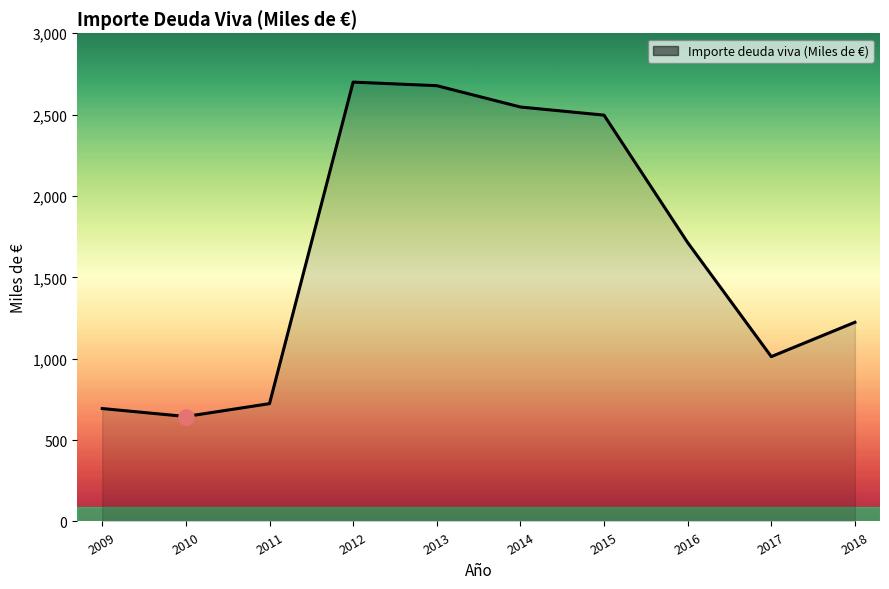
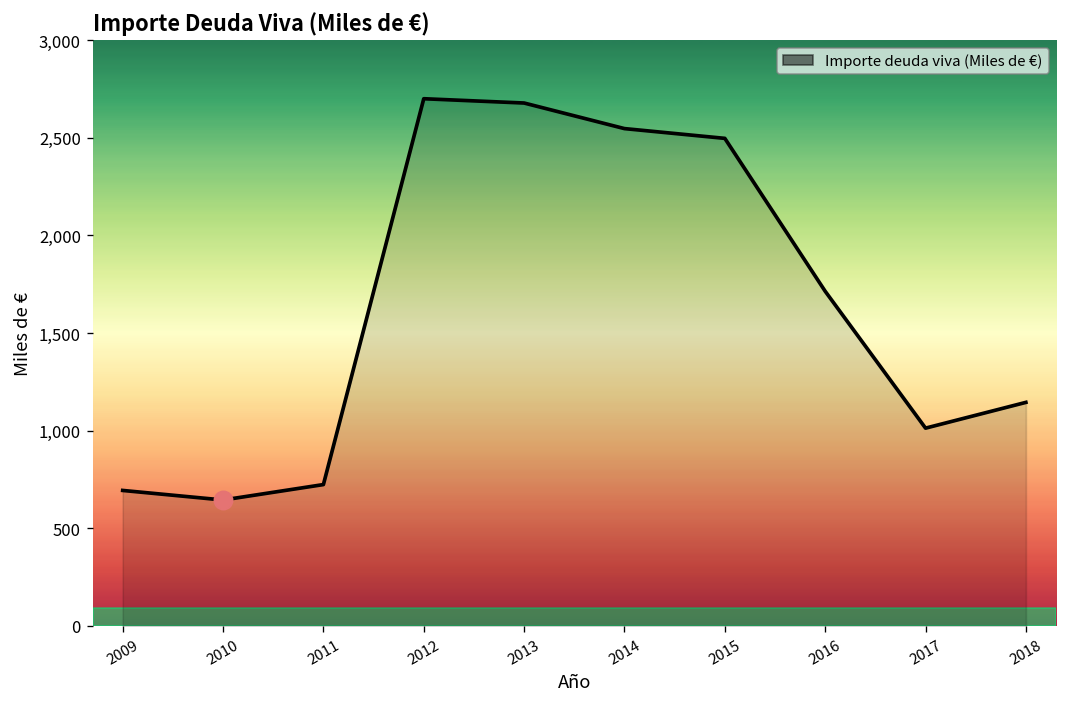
Importe deuda viva (Miles de €), 2018: 1,220 -> 1,150
